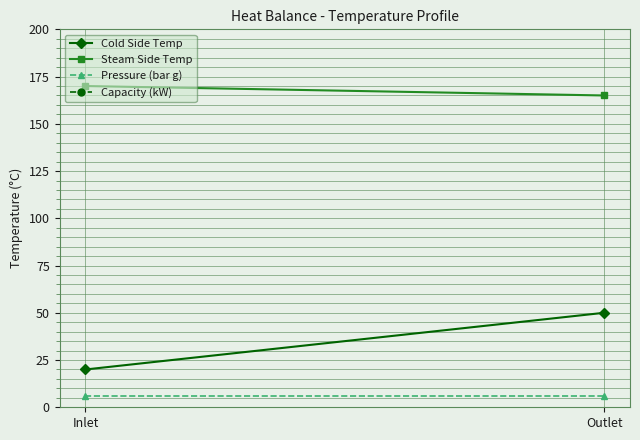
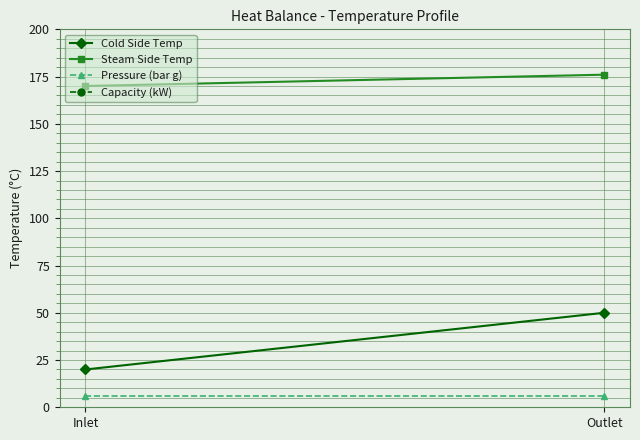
Steam Side Temp, Outlet: 165 -> 176
